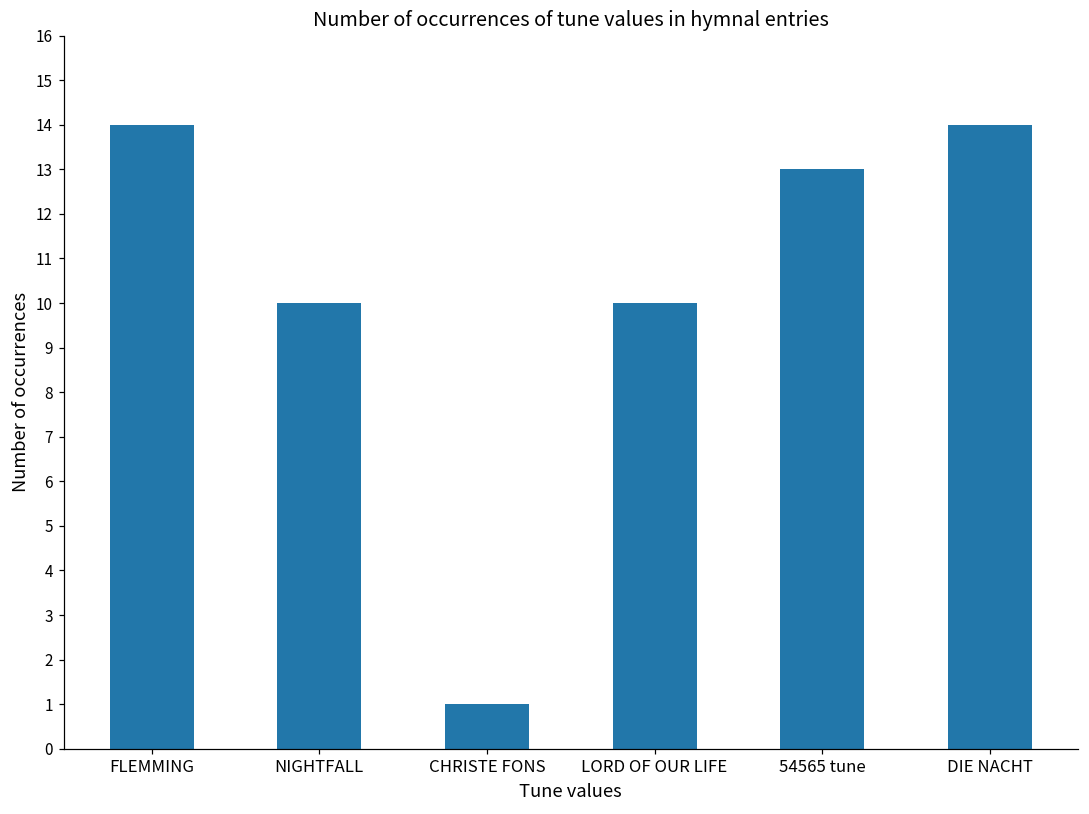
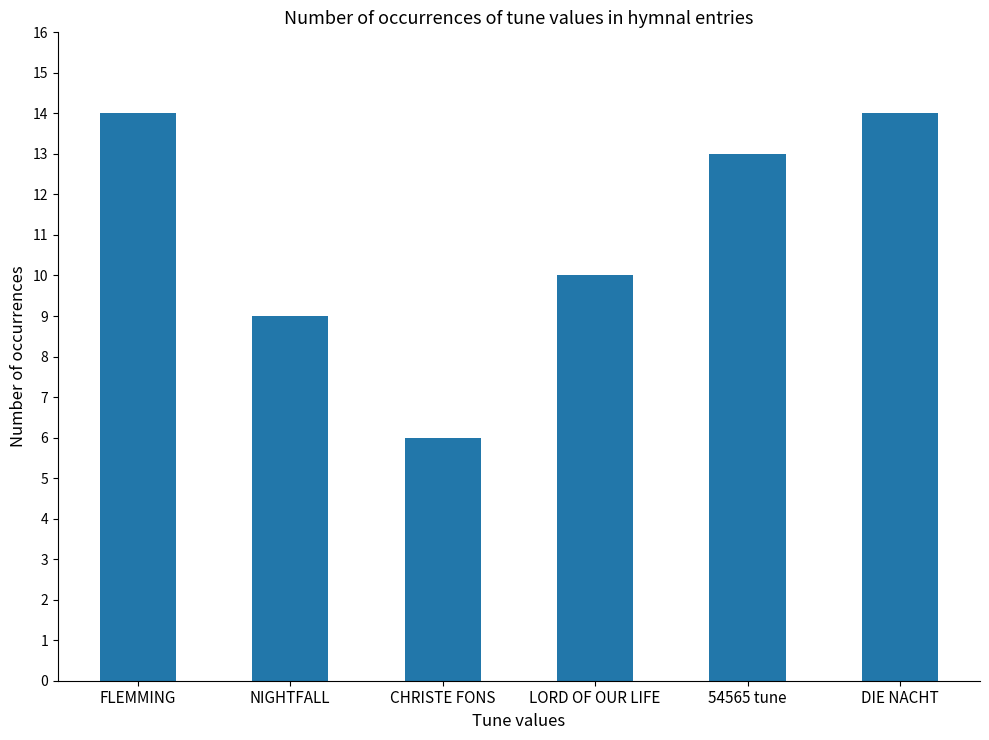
NIGHTFALL: 10 -> 9
CHRISTE FONS: 1 -> 6
